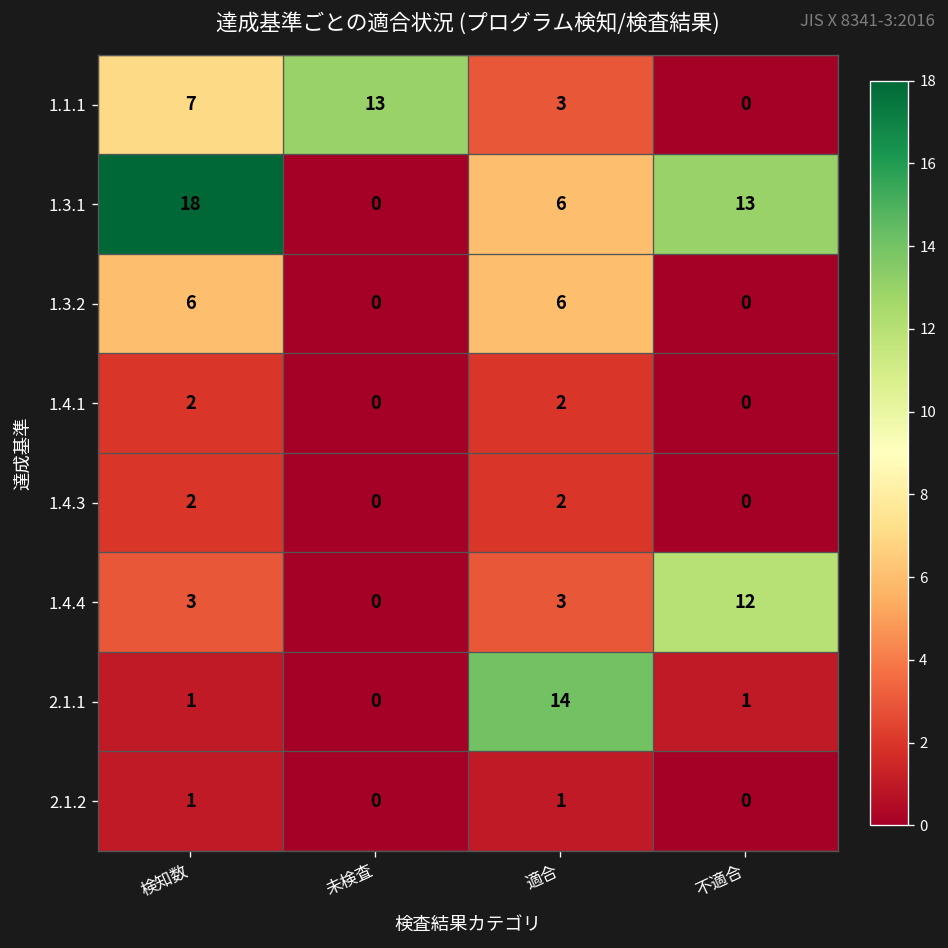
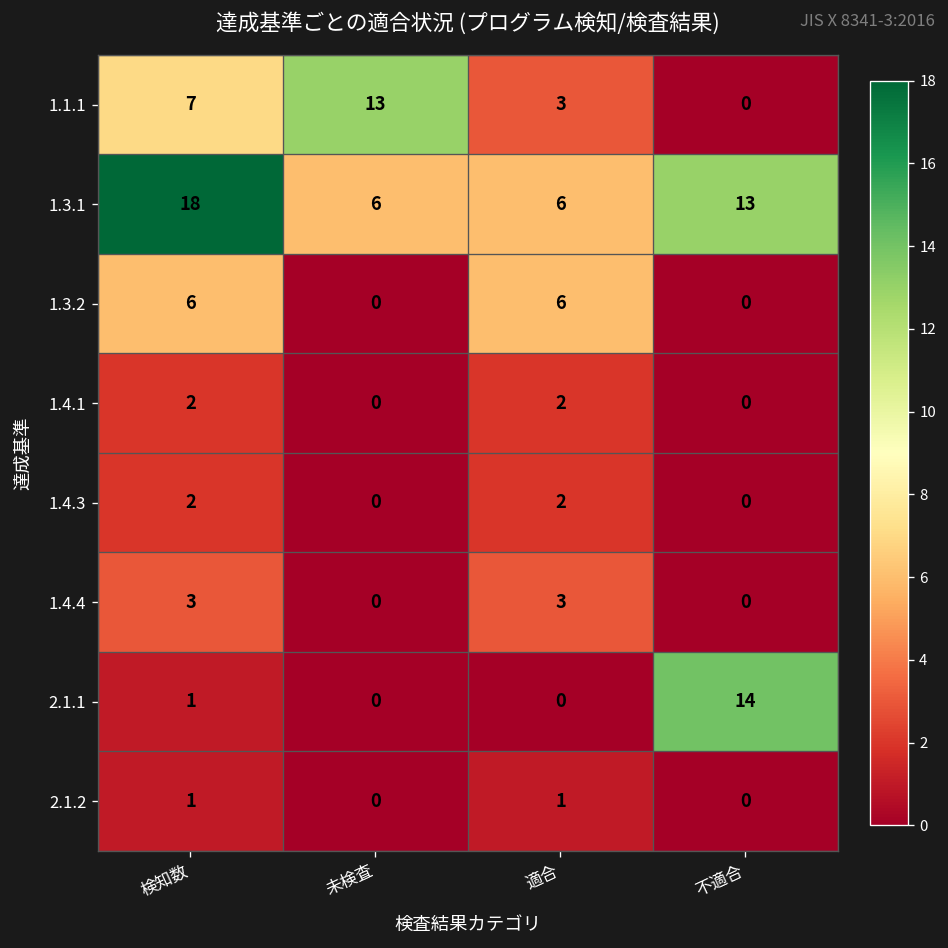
1.3.1, 未検査: 0 -> 6
1.4.4, 不適合: 12 -> 0
2.1.1, 適合: 14 -> 0
2.1.1, 不適合: 1 -> 14
